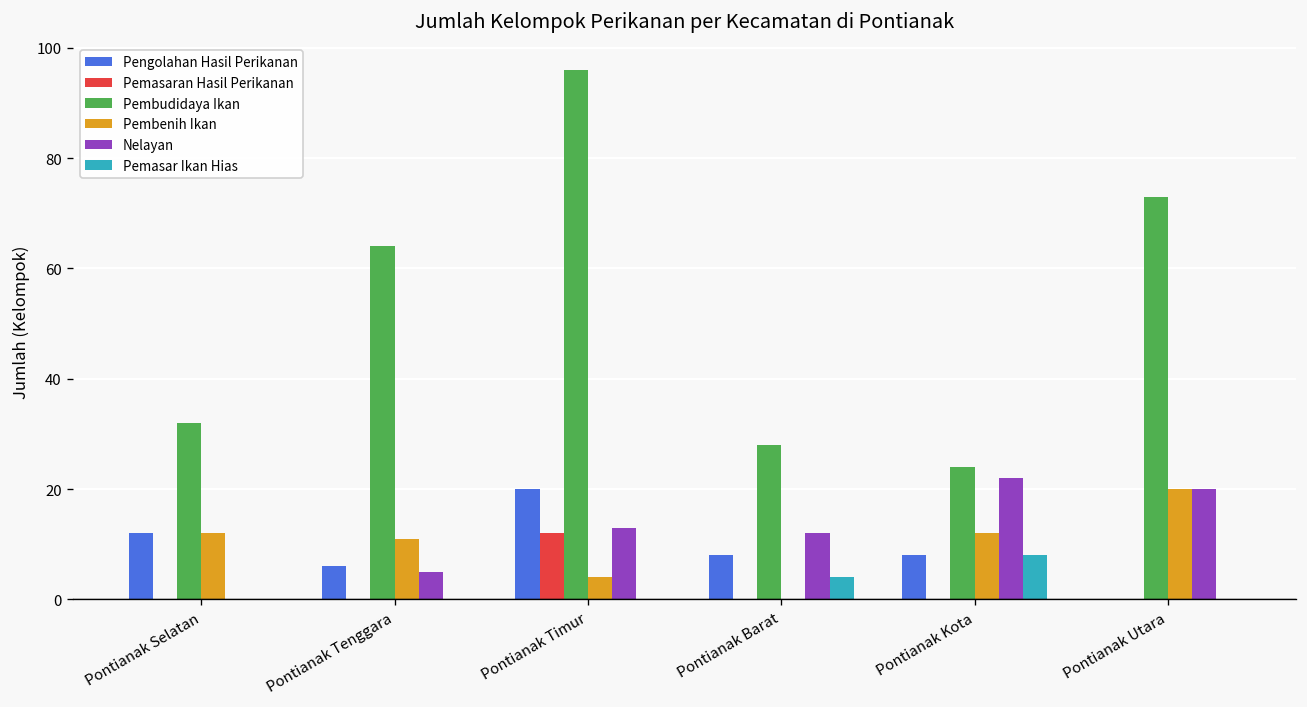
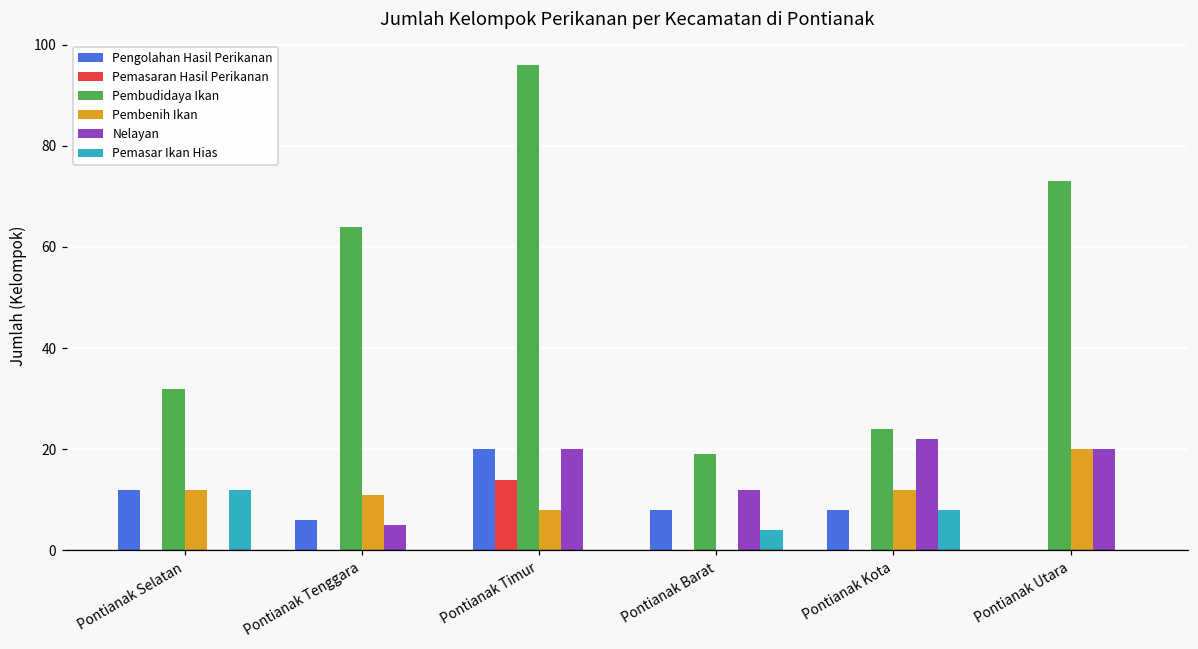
Pemasar Ikan Hias, Pontianak Selatan: 0 -> 12
Pemasaran Hasil Perikanan, Pontianak Timur: 12 -> 14
Pembenih Ikan, Pontianak Timur: 4 -> 8
Nelayan, Pontianak Timur: 13 -> 20
Pembudidaya Ikan, Pontianak Barat: 28 -> 19
